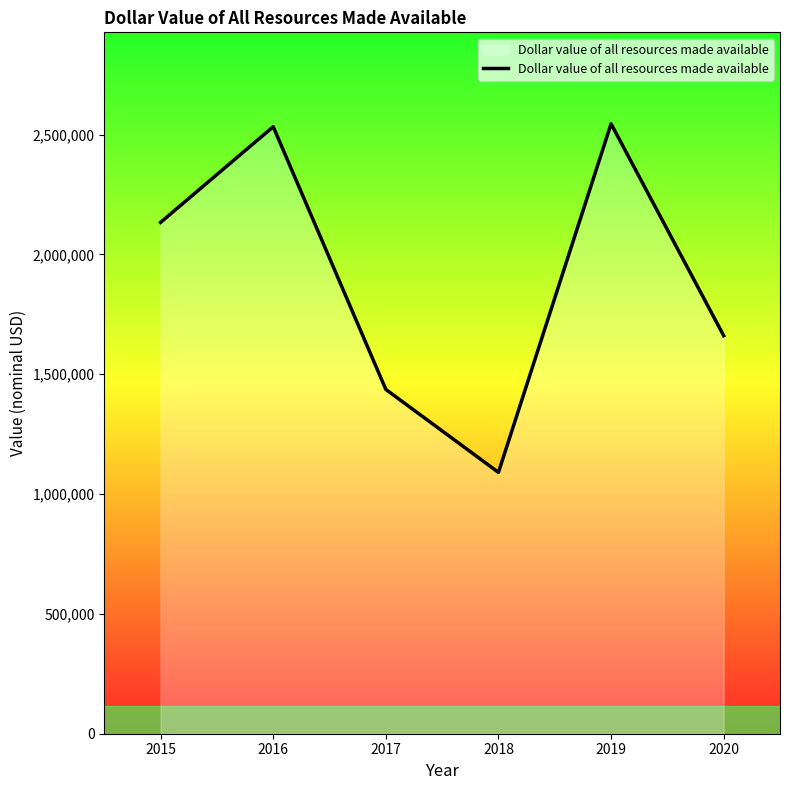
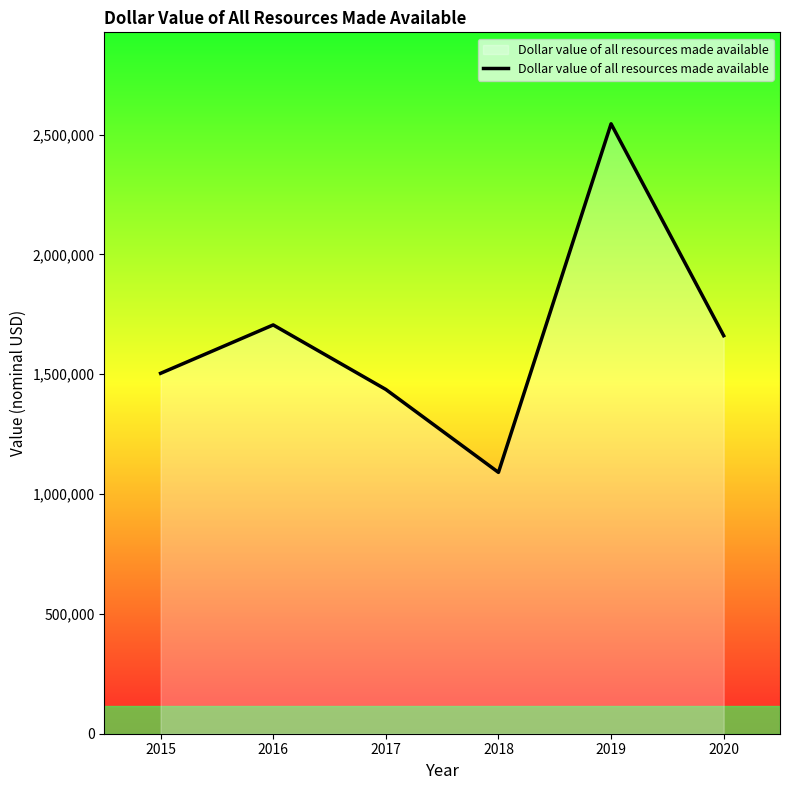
2015: 2,130,000 -> 1,500,000
2016: 2,530,000 -> 1,710,000
